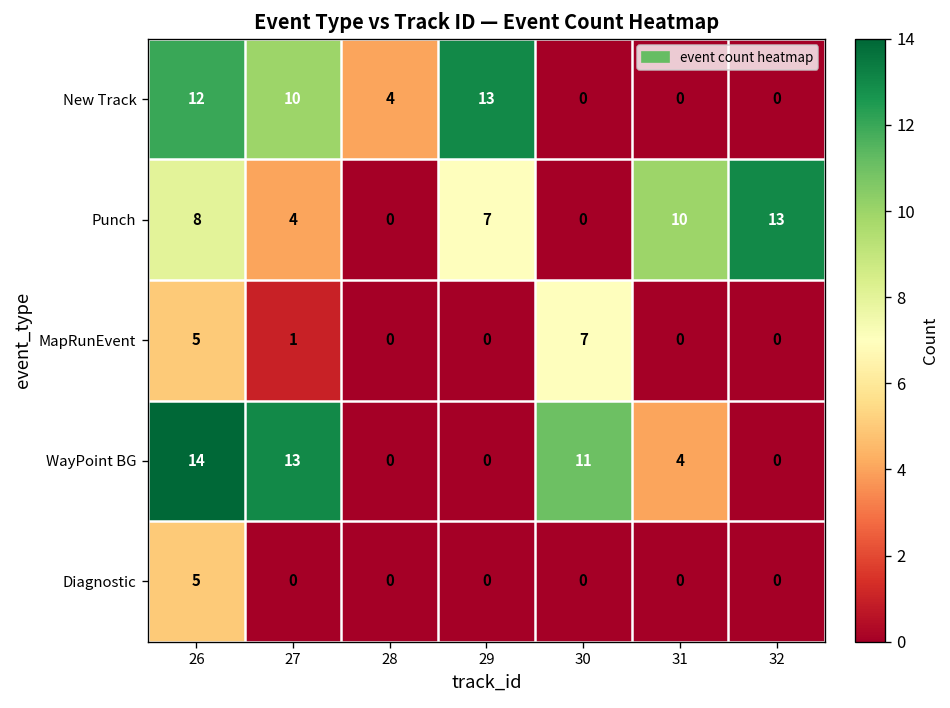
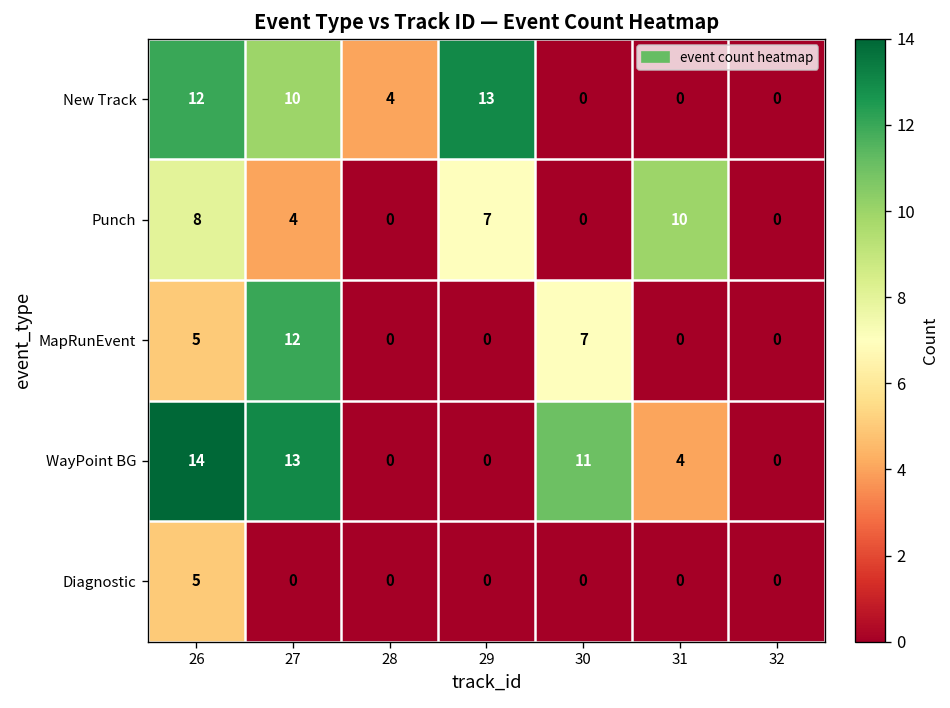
Punch, 32: 13 -> 0
MapRunEvent, 27: 1 -> 12
